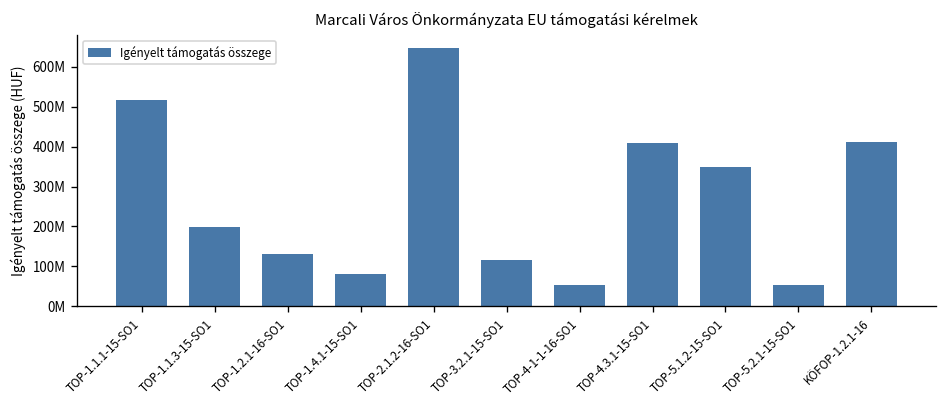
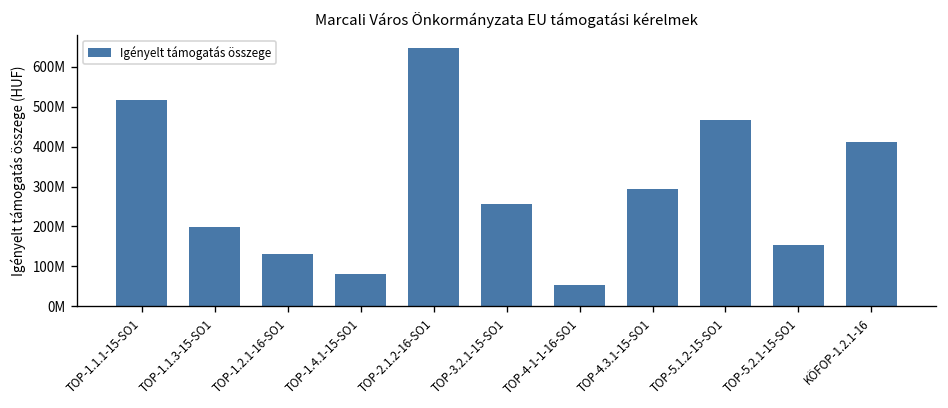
TOP-3.2.1-15-SO1: 120000000 -> 260000000
TOP-4.3.1-15-SO1: 410000000 -> 290000000
TOP-5.1.2-15-SO1: 350000000 -> 470000000
TOP-5.2.1-15-SO1: 50000000 -> 150000000
